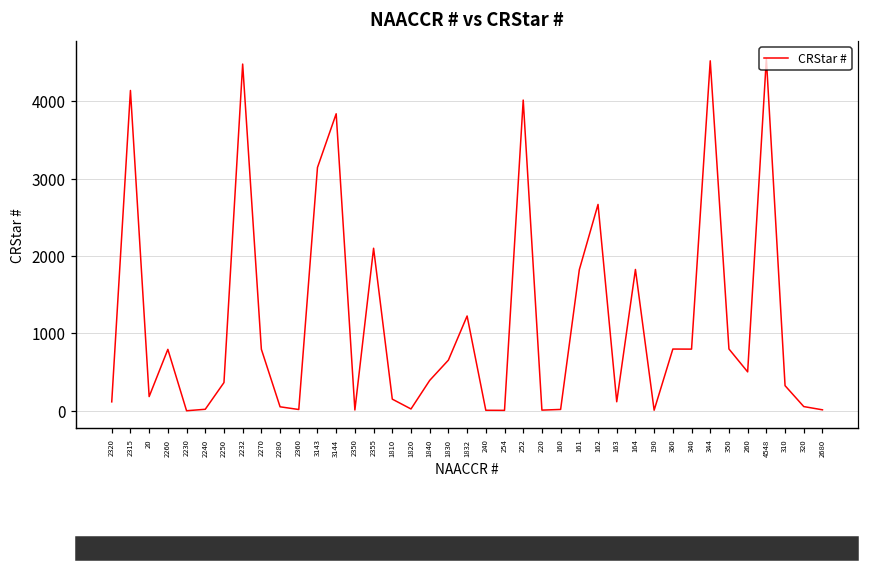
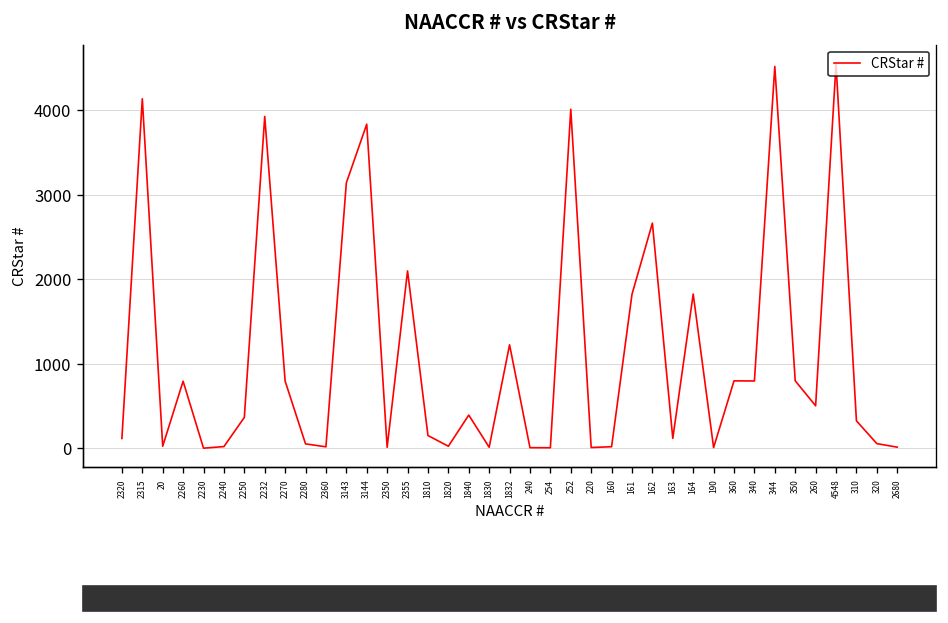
20: 200 -> 0
2232: 4500 -> 3900
1830: 700 -> 0
